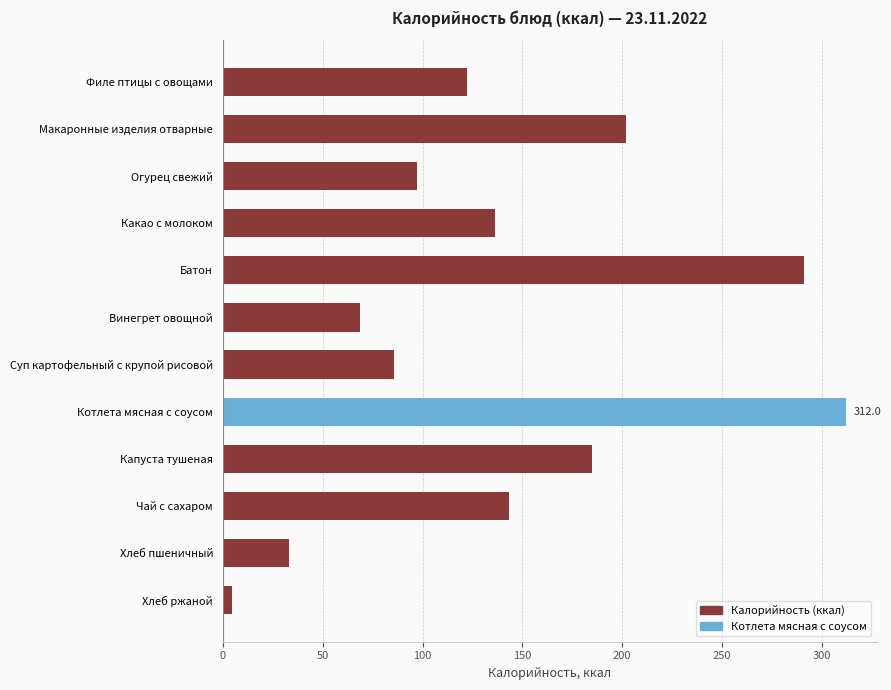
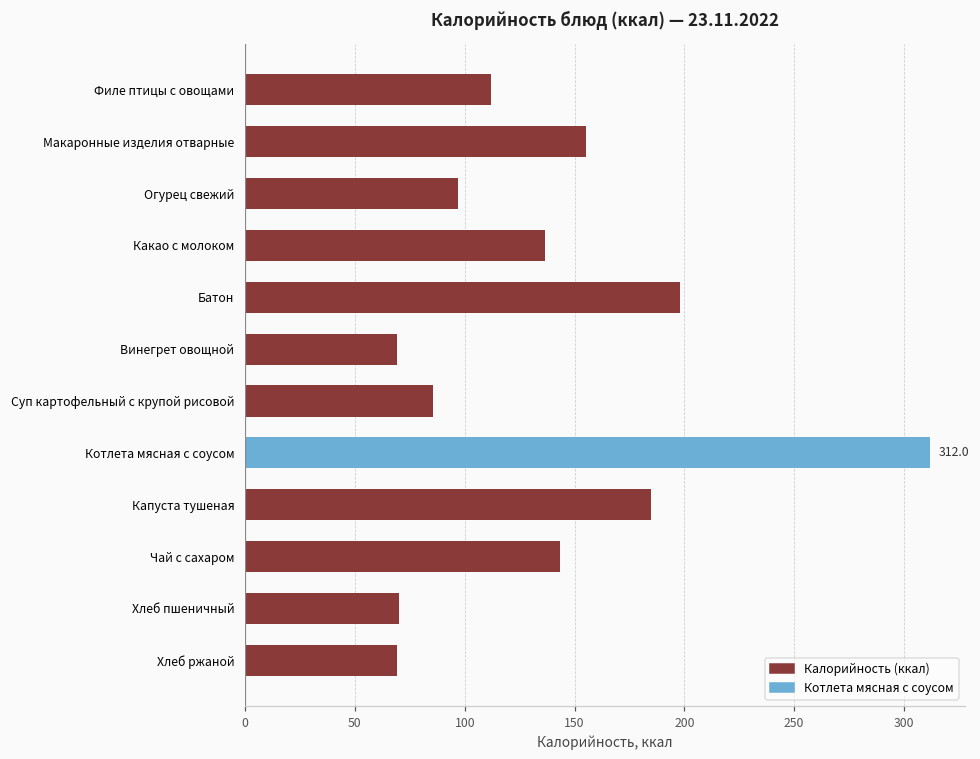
Филе птицы с овощами: 122 -> 112
Макаронные изделия отварные: 202 -> 155
Батон: 291 -> 198
Хлеб пшеничный: 33 -> 70
Хлеб ржаной: 4 -> 69
